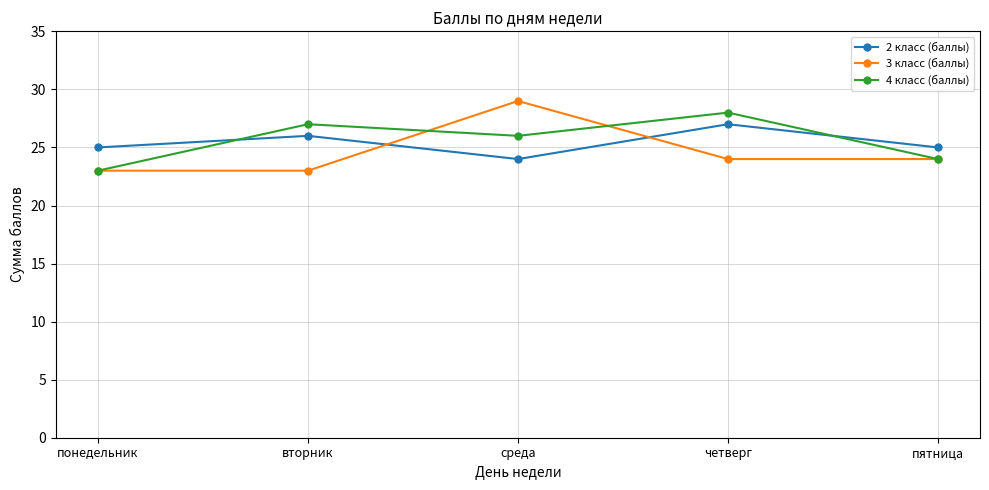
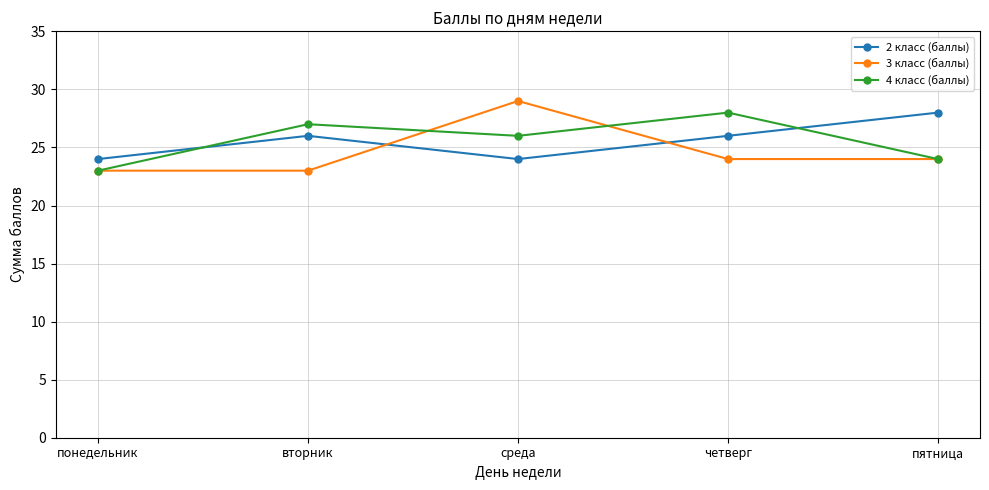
2 класс (баллы), понедельник: 25 -> 24
2 класс (баллы), четверг: 27 -> 26
2 класс (баллы), пятница: 25 -> 28
